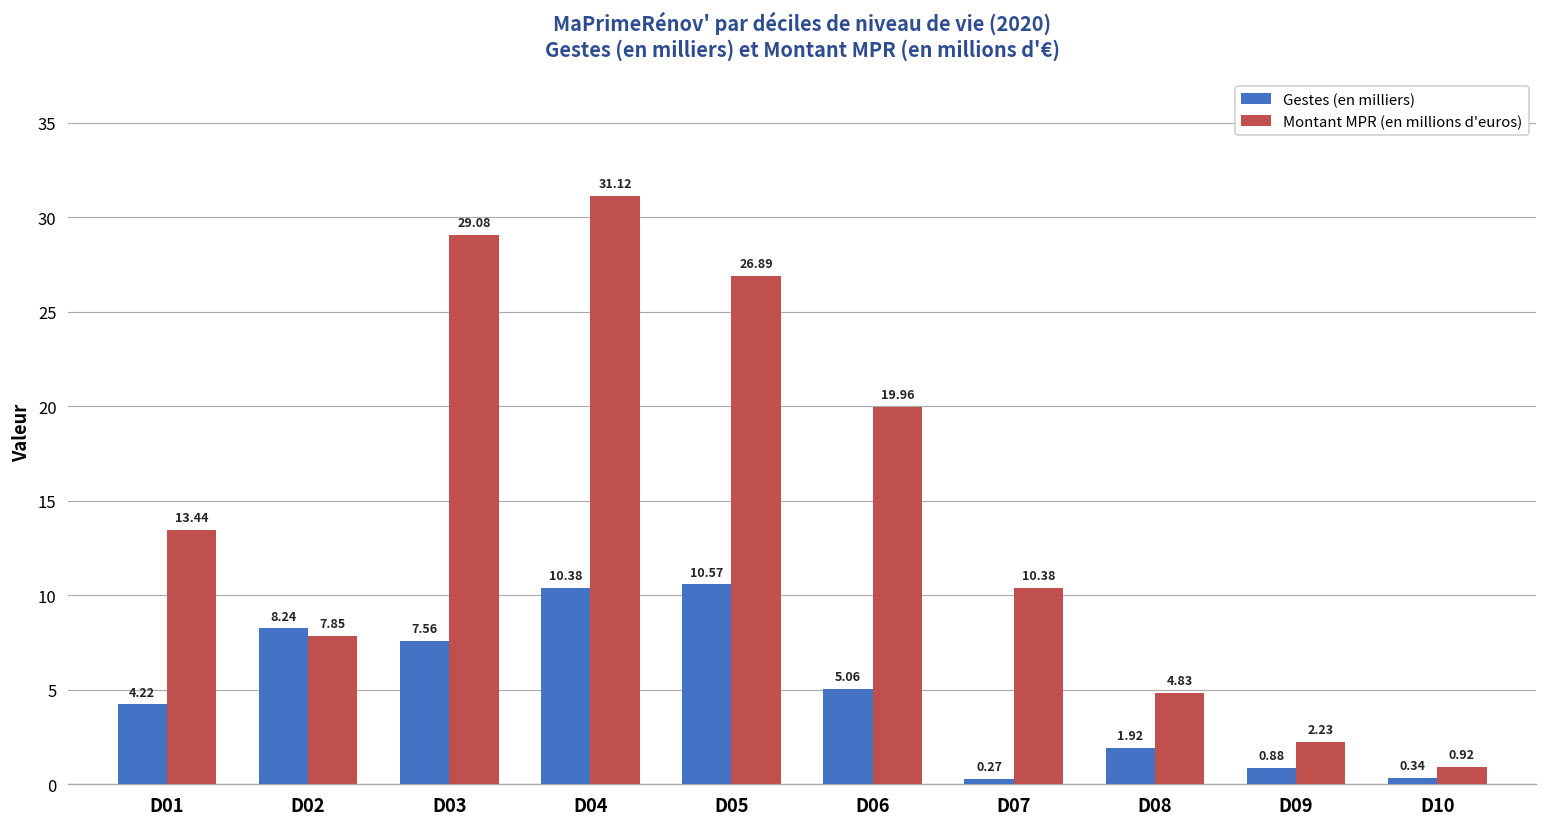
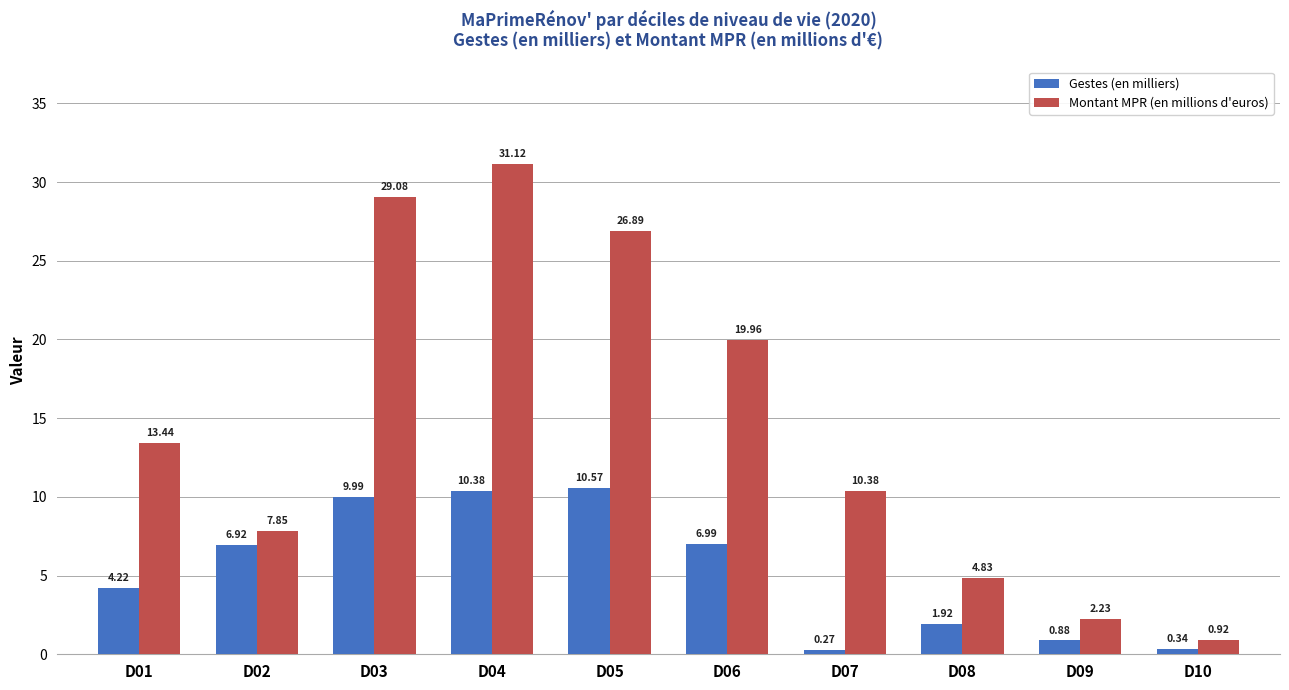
Gestes (en milliers), D02: 8.24 -> 6.92
Gestes (en milliers), D03: 7.56 -> 9.99
Gestes (en milliers), D06: 5.06 -> 6.99
